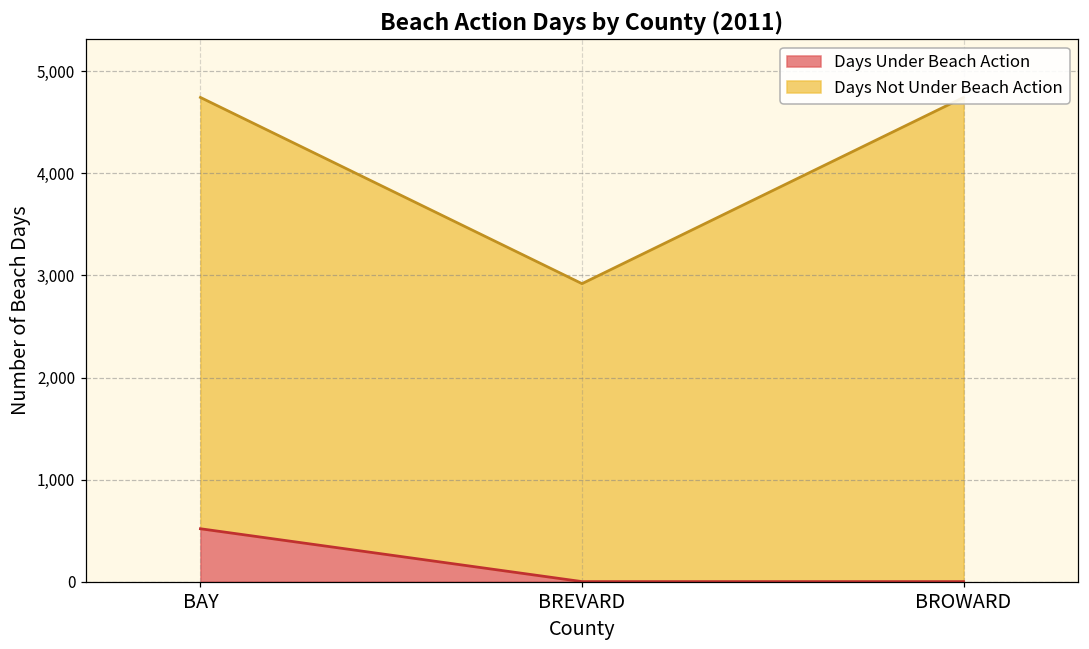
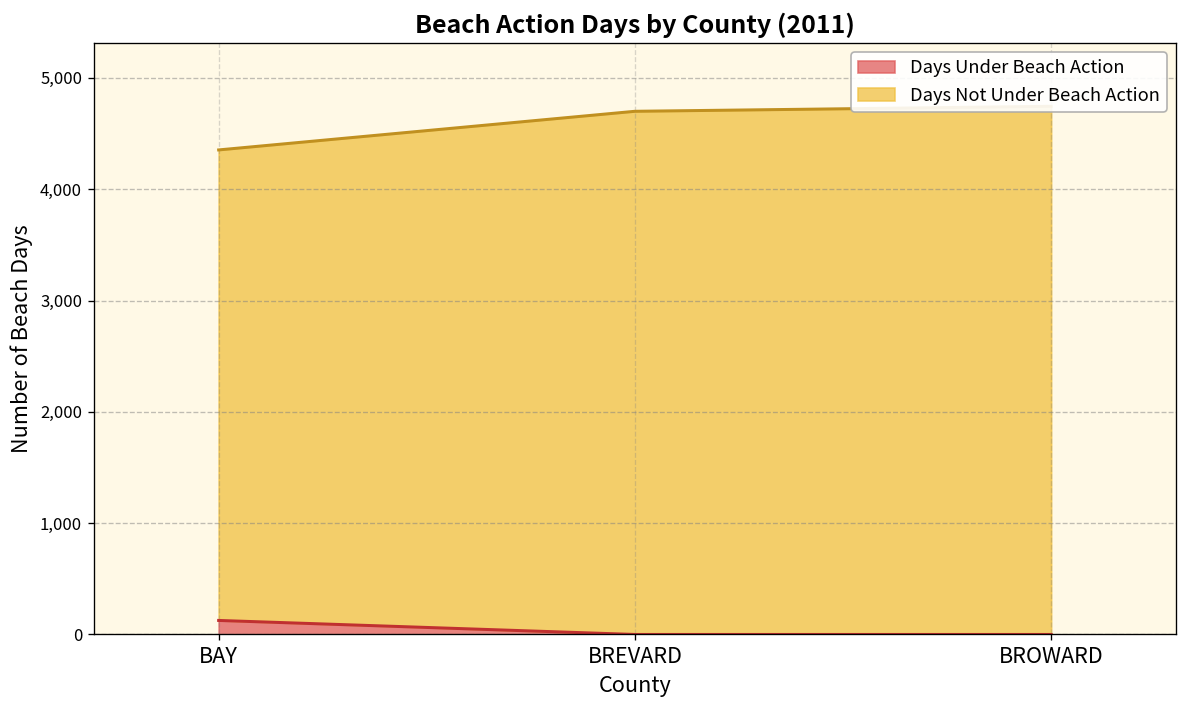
Days Under Beach Action, BAY: 500 -> 100
Days Not Under Beach Action, BREVARD: 2,900 -> 4,700
